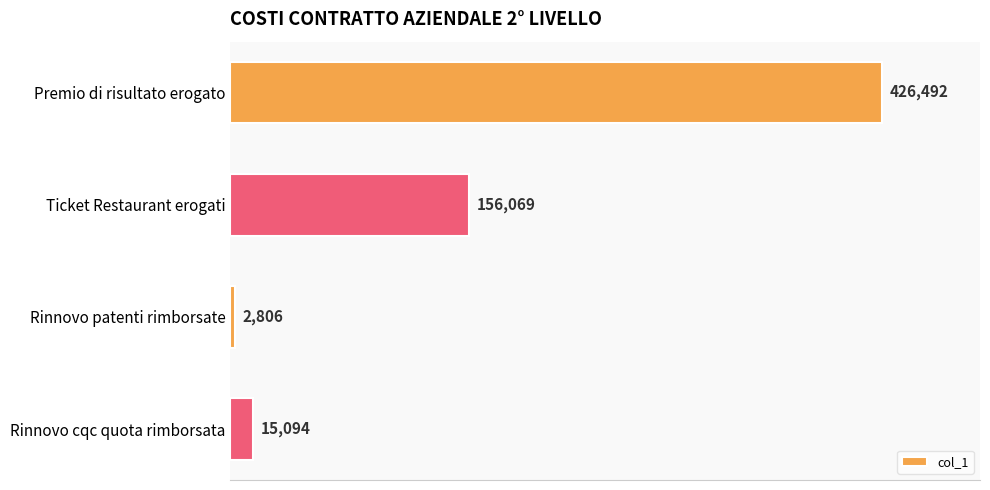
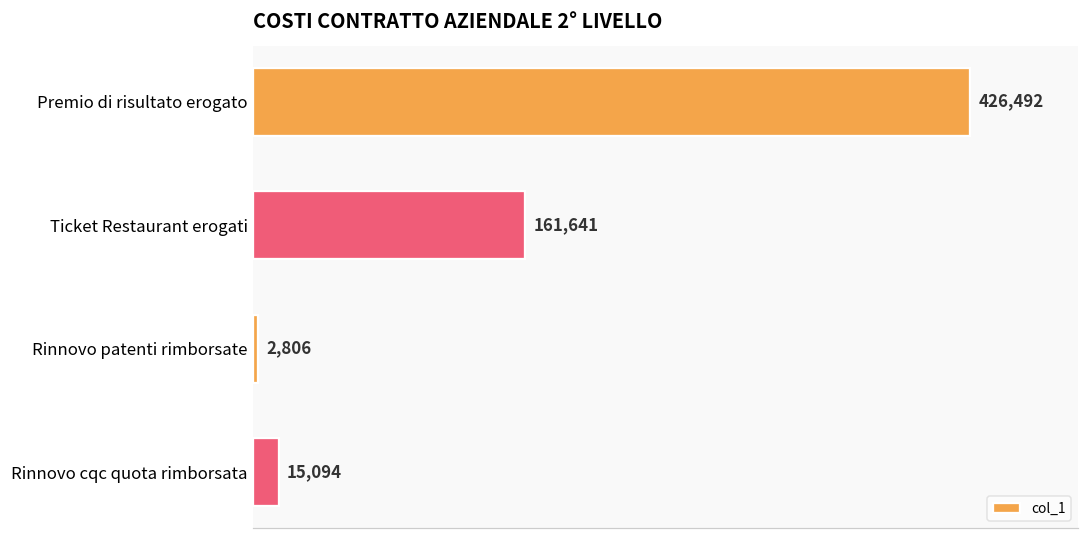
Ticket Restaurant erogati: 156,069 -> 161,641
